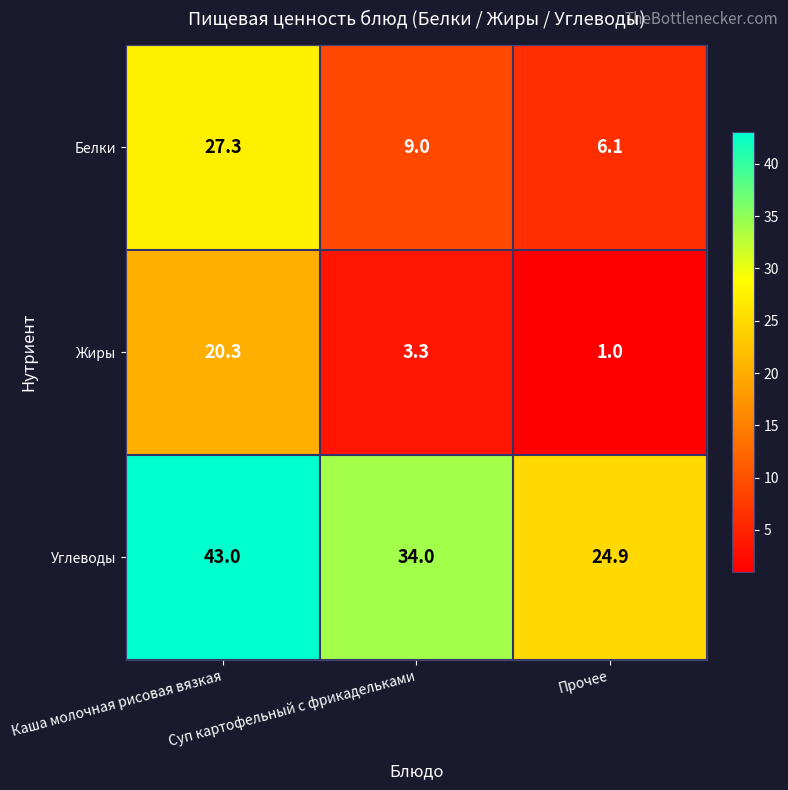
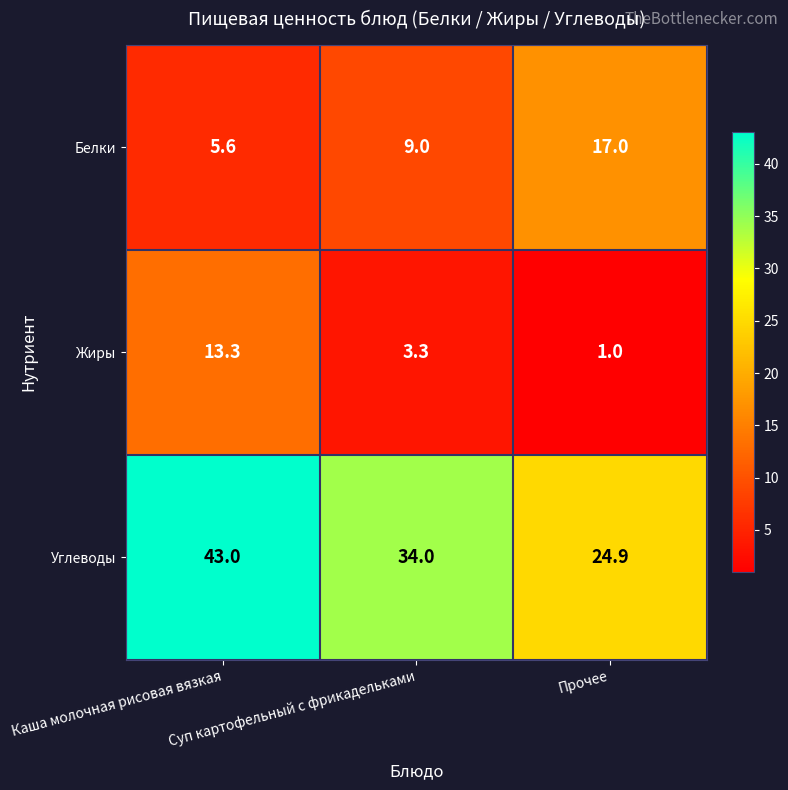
Белки, Каша молочная рисовая вязкая: 27.3 -> 5.6
Белки, Прочее: 6.1 -> 17.0
Жиры, Каша молочная рисовая вязкая: 20.3 -> 13.3
